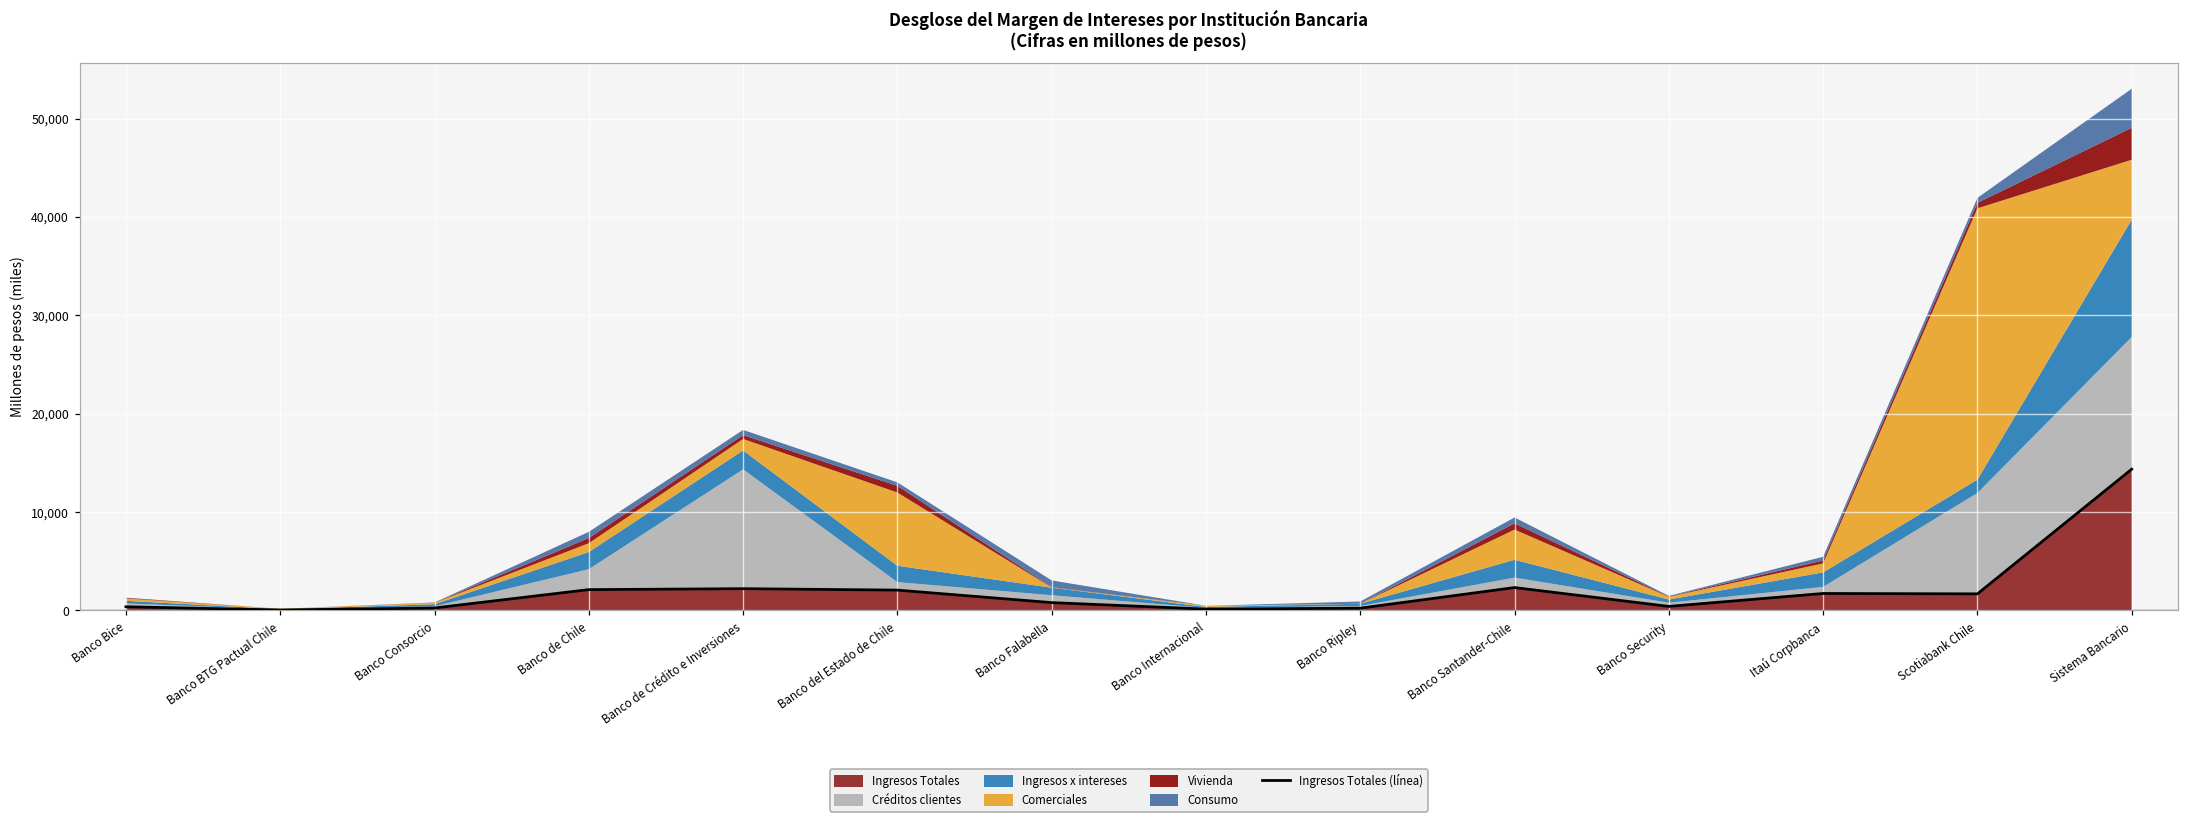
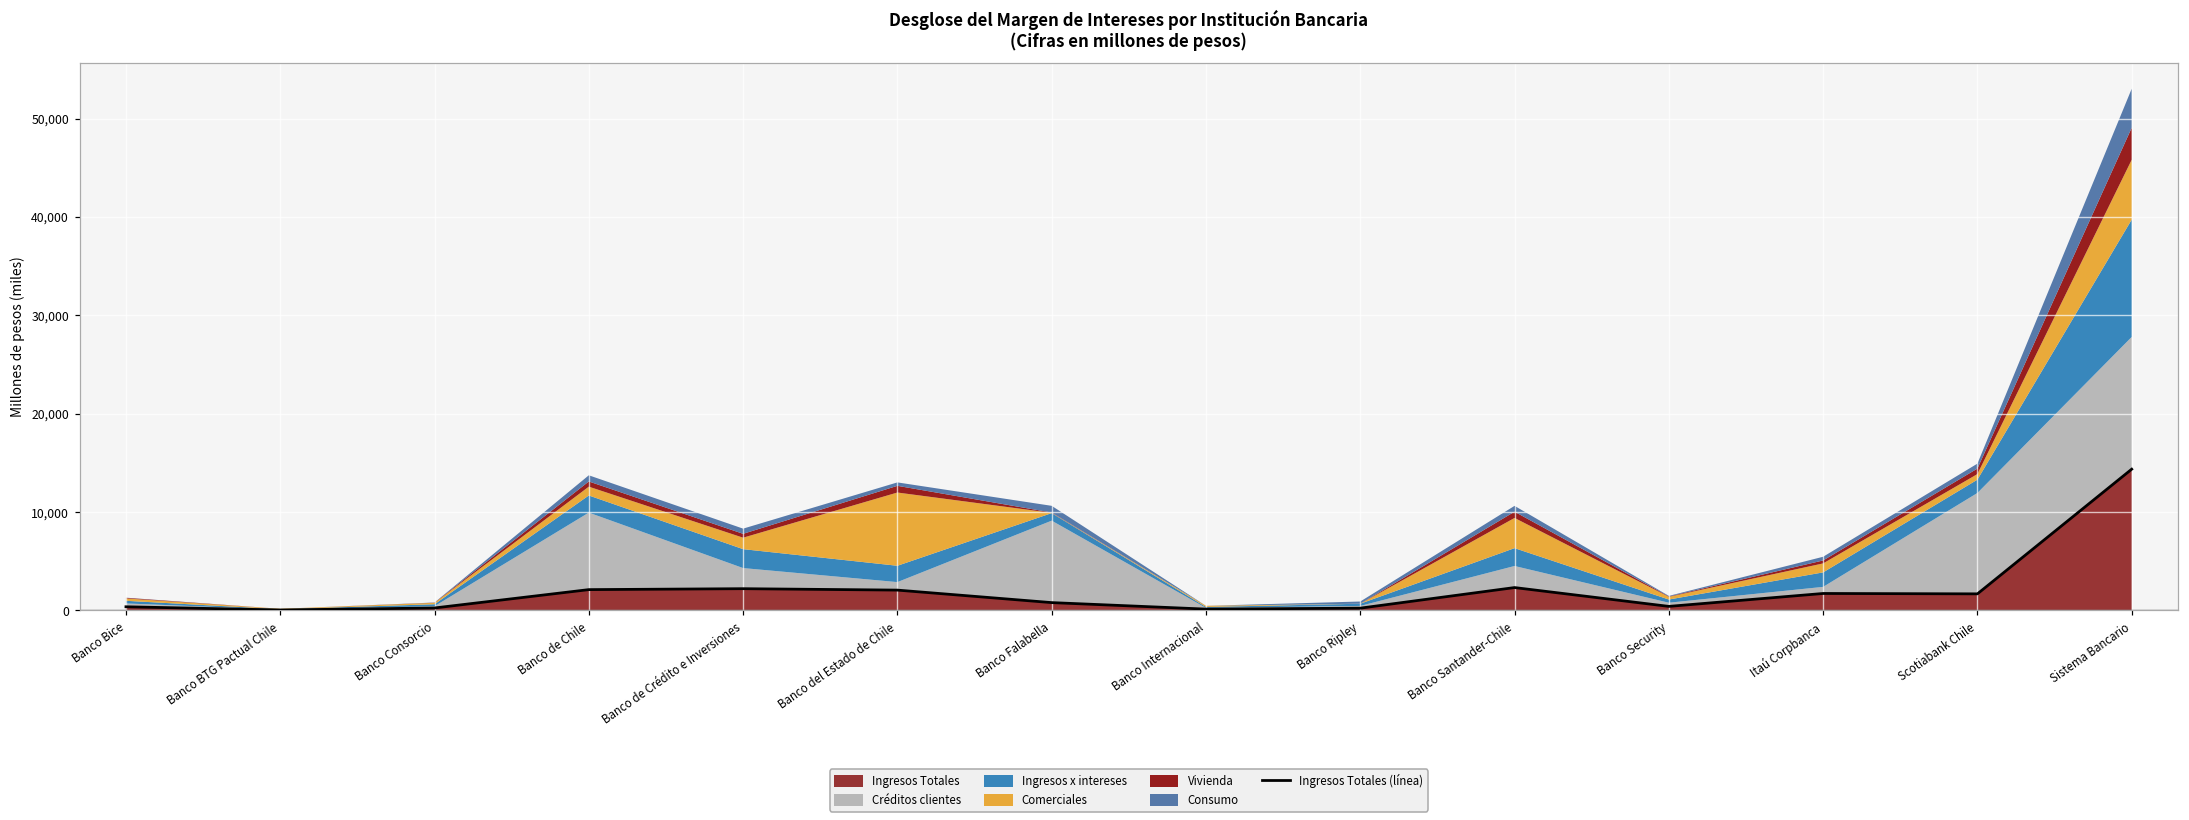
Créditos clientes, Banco de Chile: 2,000 -> 8,000
Créditos clientes, Banco de Crédito e Inversiones: 12,000 -> 2,000
Créditos clientes, Banco Falabella: 1,000 -> 8,000
Créditos clientes, Banco Santander-Chile: 1,000 -> 2,000
Comerciales, Scotiabank Chile: 28,000 -> 1,000
